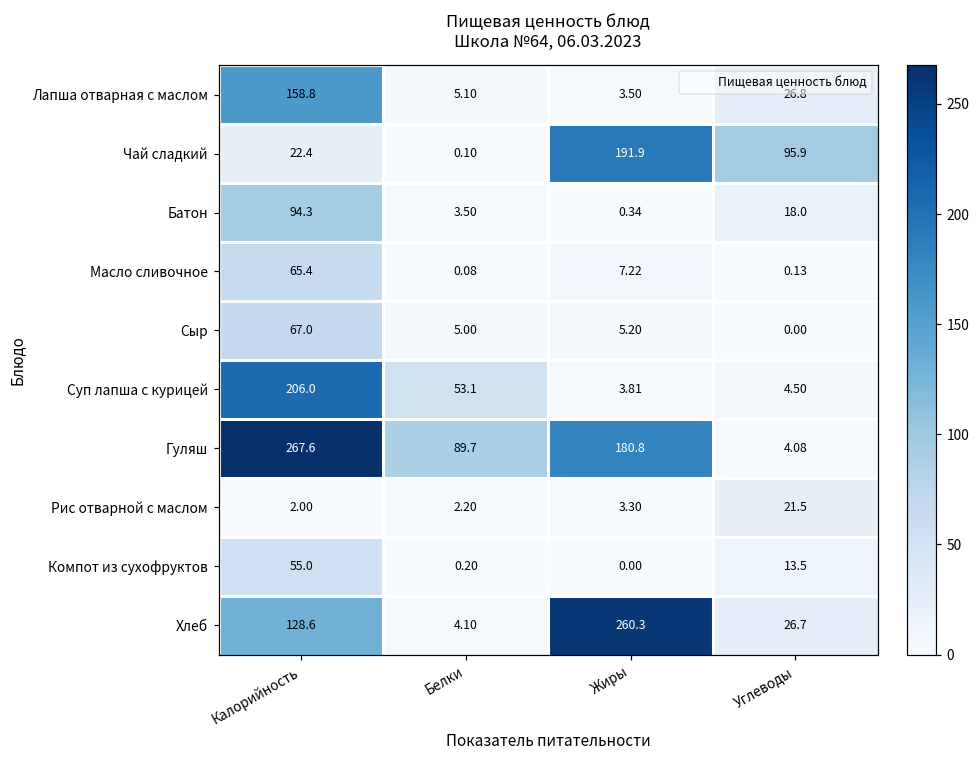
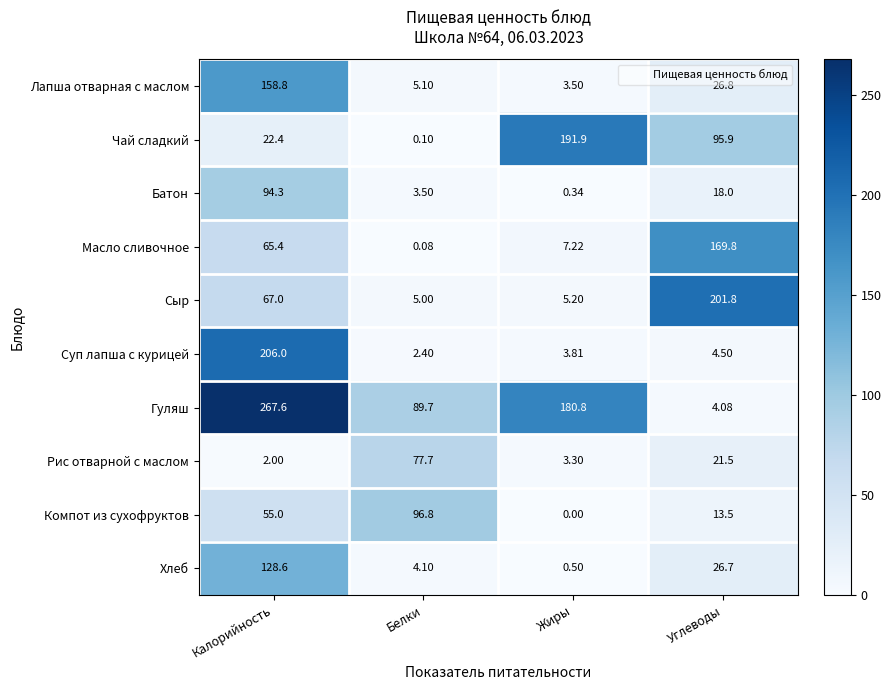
Масло сливочное, Углеводы: 0.13 -> 169.8
Сыр, Углеводы: 0.00 -> 201.8
Суп лапша с курицей, Белки: 53.1 -> 2.40
Рис отварной с маслом, Белки: 2.20 -> 77.7
Компот из сухофруктов, Белки: 0.20 -> 96.8
Хлеб, Жиры: 260.3 -> 0.50
